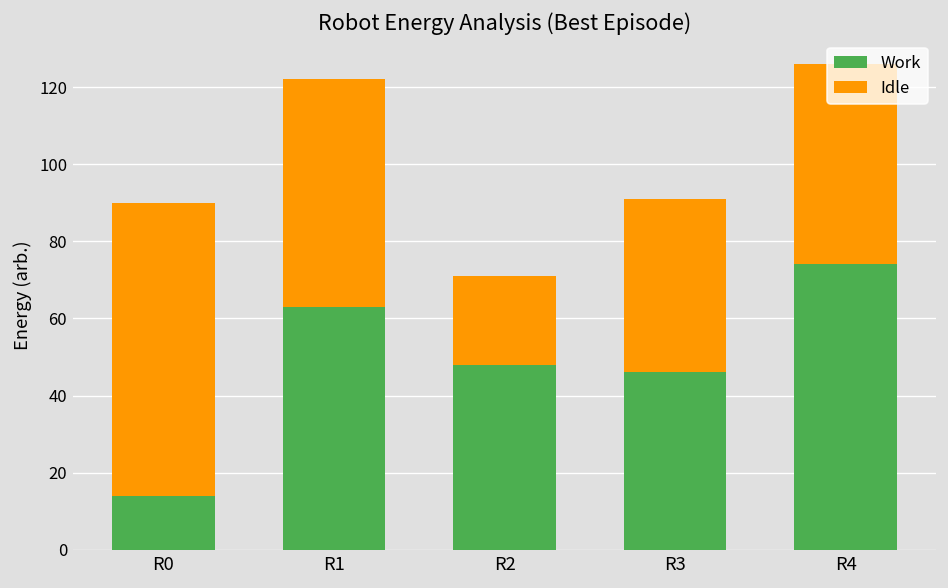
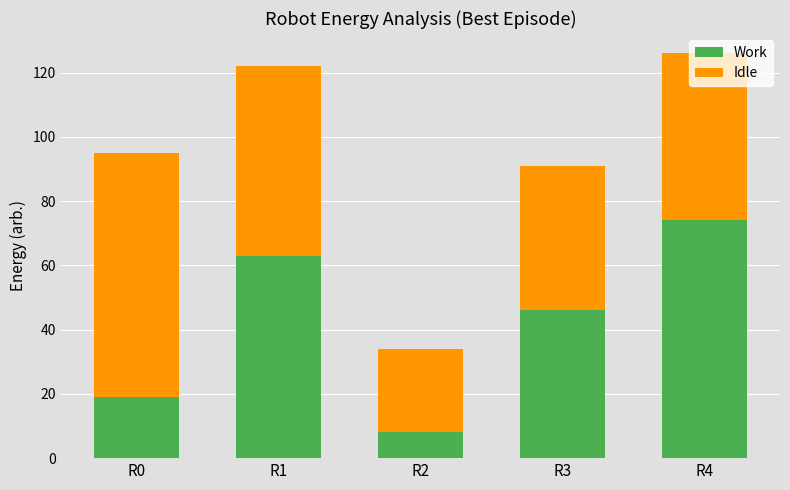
Work, R0: 14 -> 19
Work, R2: 48 -> 8
Idle, R2: 23 -> 26
